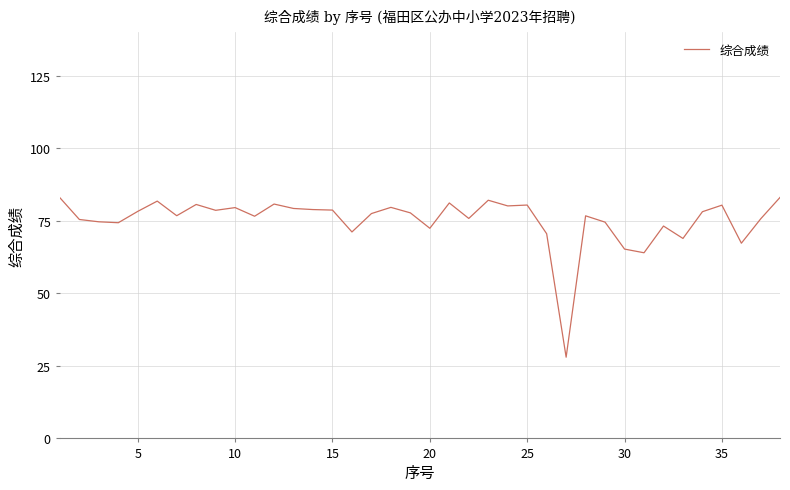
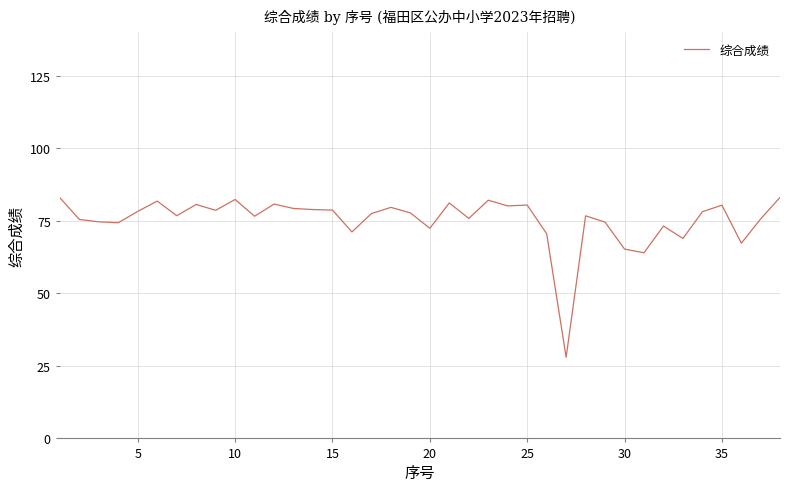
10: 80 -> 82
